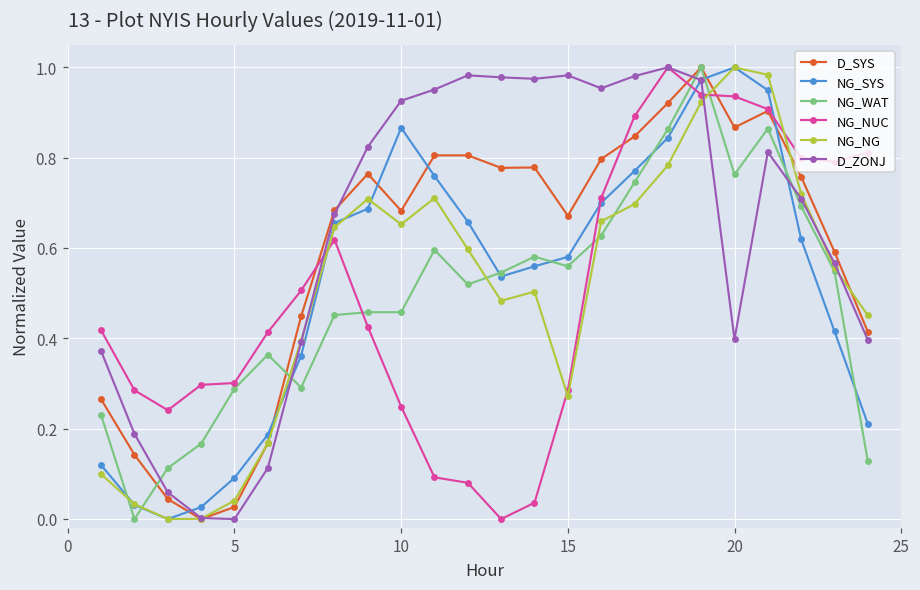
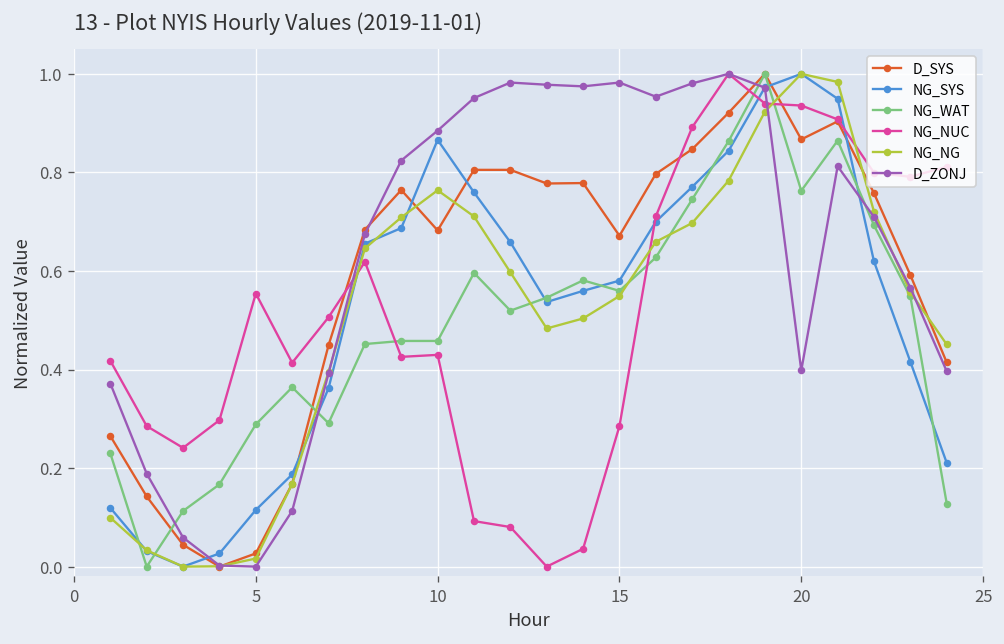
NG_SYS, 5: 0.09 -> 0.11
NG_NUC, 5: 0.30 -> 0.55
NG_NG, 5: 0.04 -> 0.02
NG_NUC, 10: 0.25 -> 0.43
NG_NG, 10: 0.65 -> 0.76
D_ZONJ, 10: 0.93 -> 0.88
NG_NG, 15: 0.27 -> 0.55
